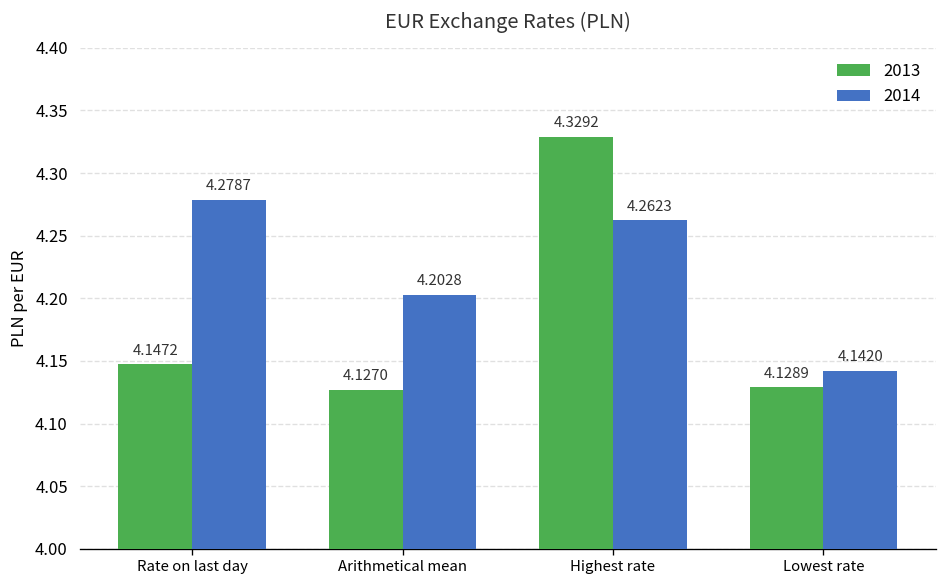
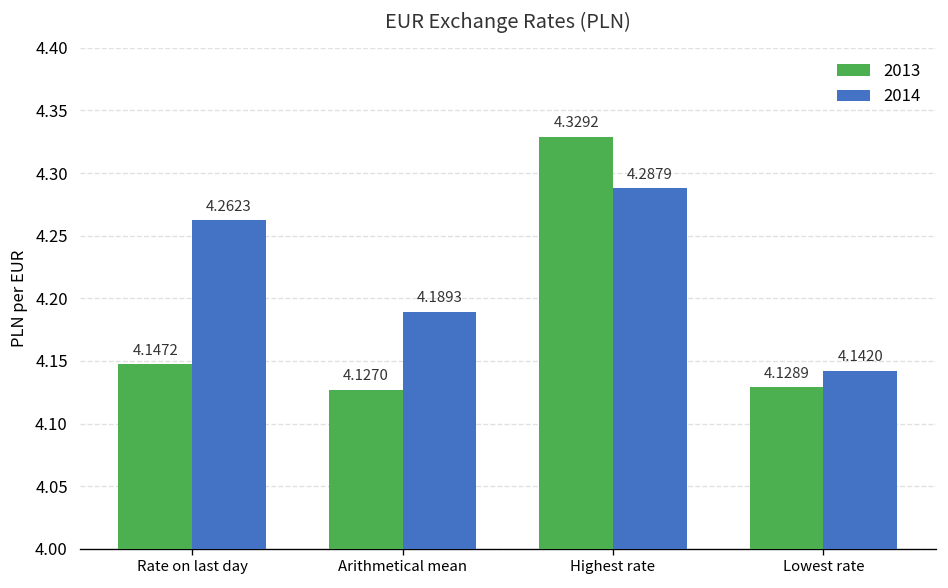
2014, Rate on last day: 4.2787 -> 4.2623
2014, Arithmetical mean: 4.2028 -> 4.1893
2014, Highest rate: 4.2623 -> 4.2879
